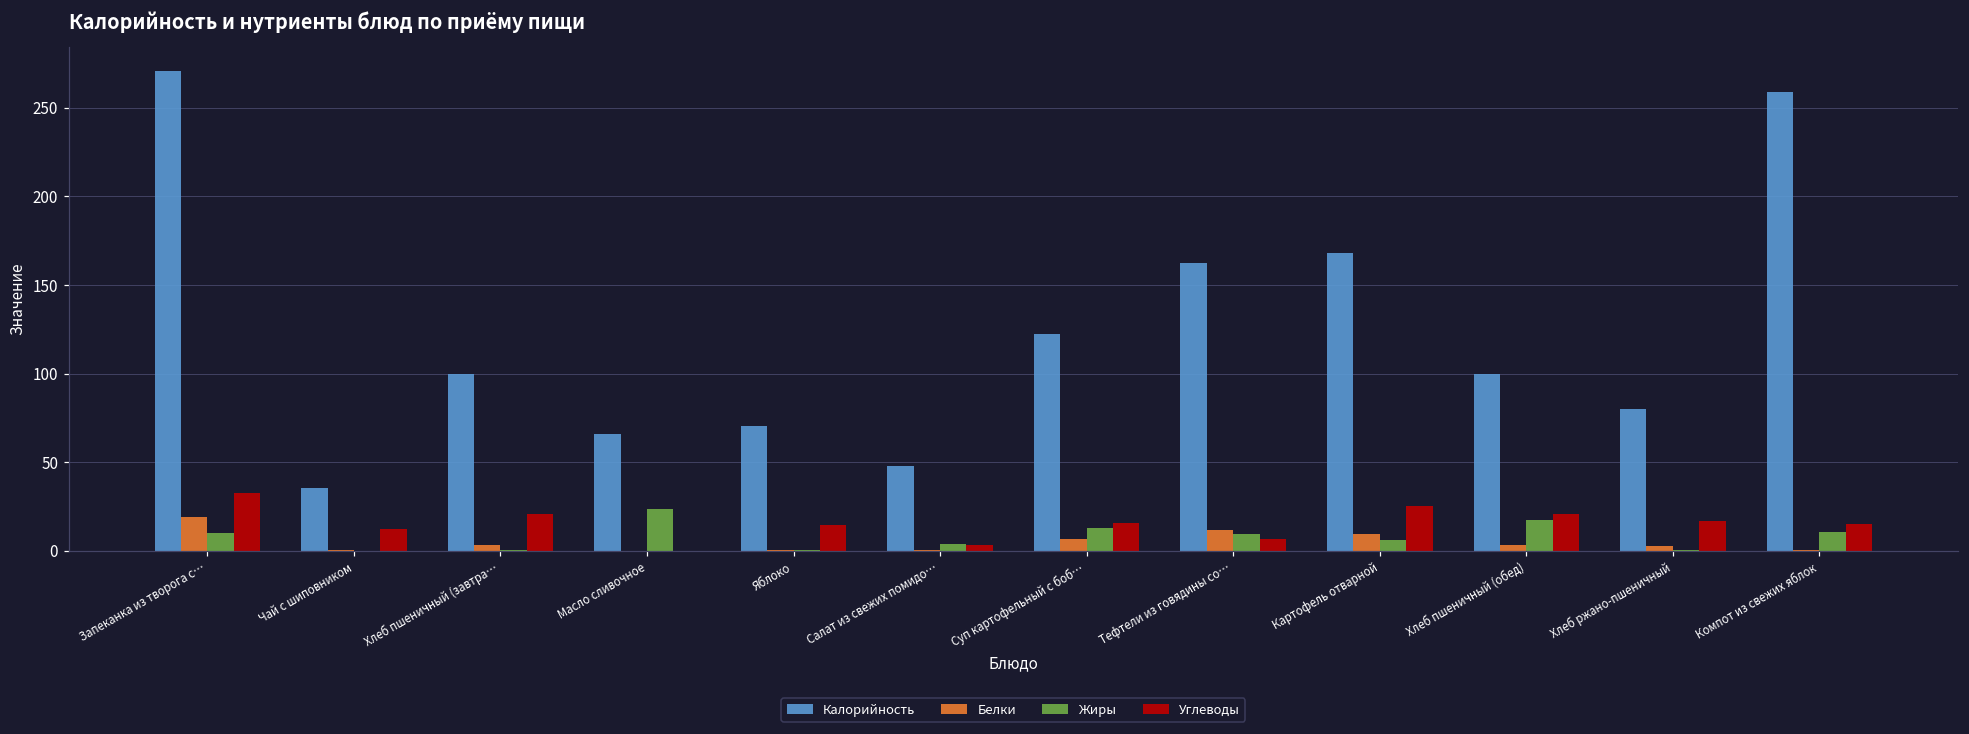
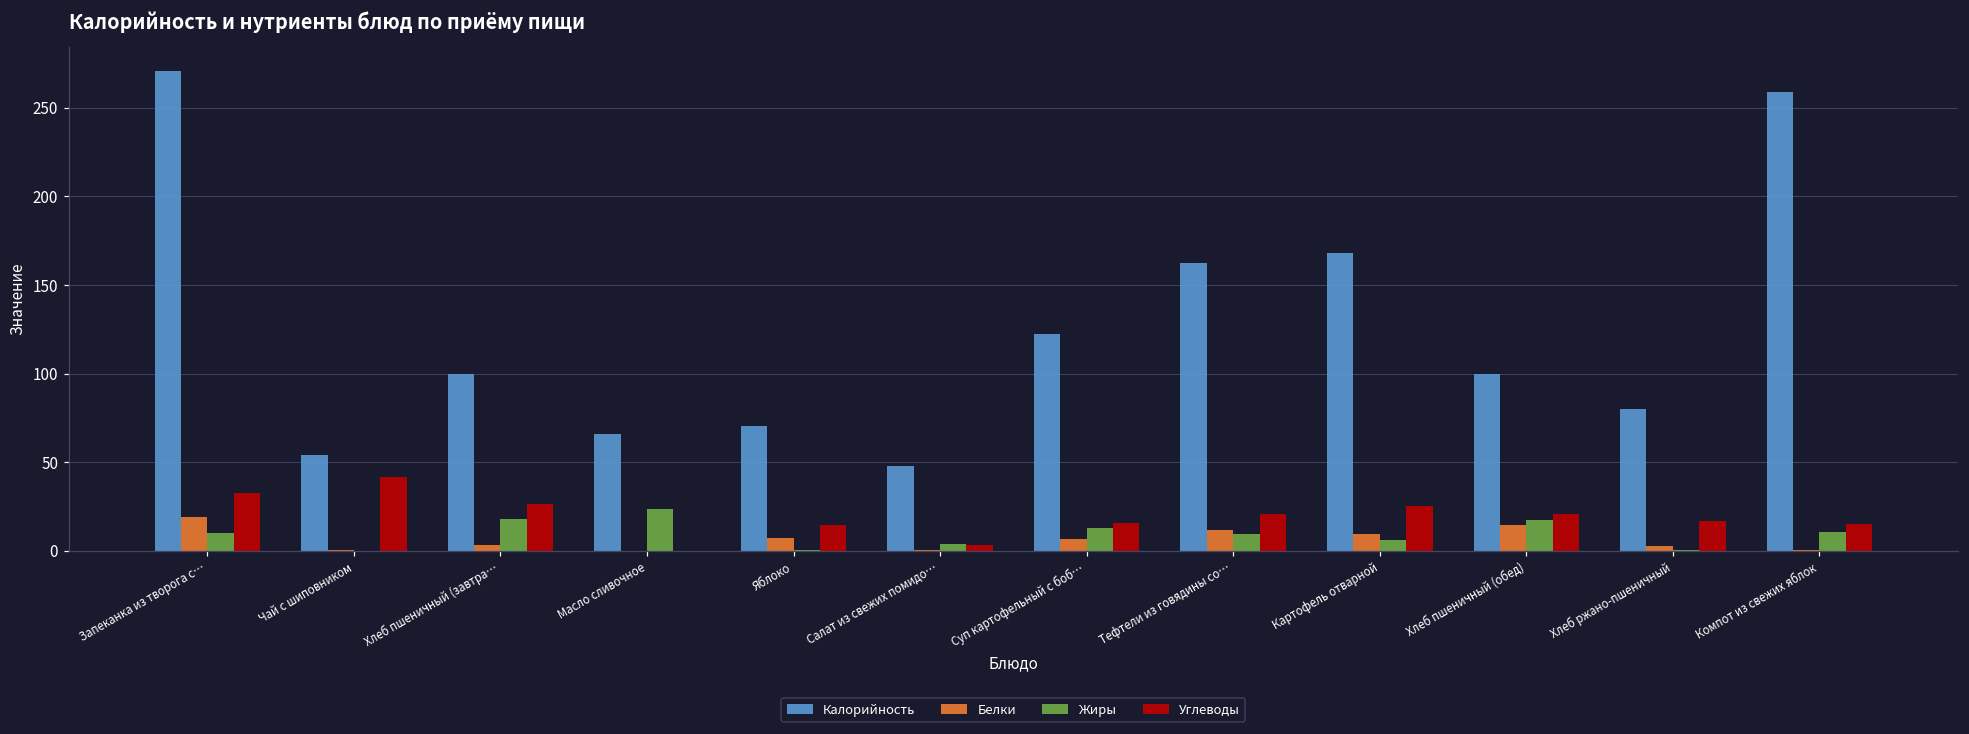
Калорийность, Чай с шиповником: 35 -> 54
Углеводы, Чай с шиповником: 13 -> 41
Жиры, Хлеб пшеничный (завтра…: 0 -> 18
Углеводы, Хлеб пшеничный (завтра…: 21 -> 26
Белки, Яблоко: 1 -> 7
Углеводы, Тефтели из говядины со…: 7 -> 21
Белки, Хлеб пшеничный (обед): 3 -> 15
